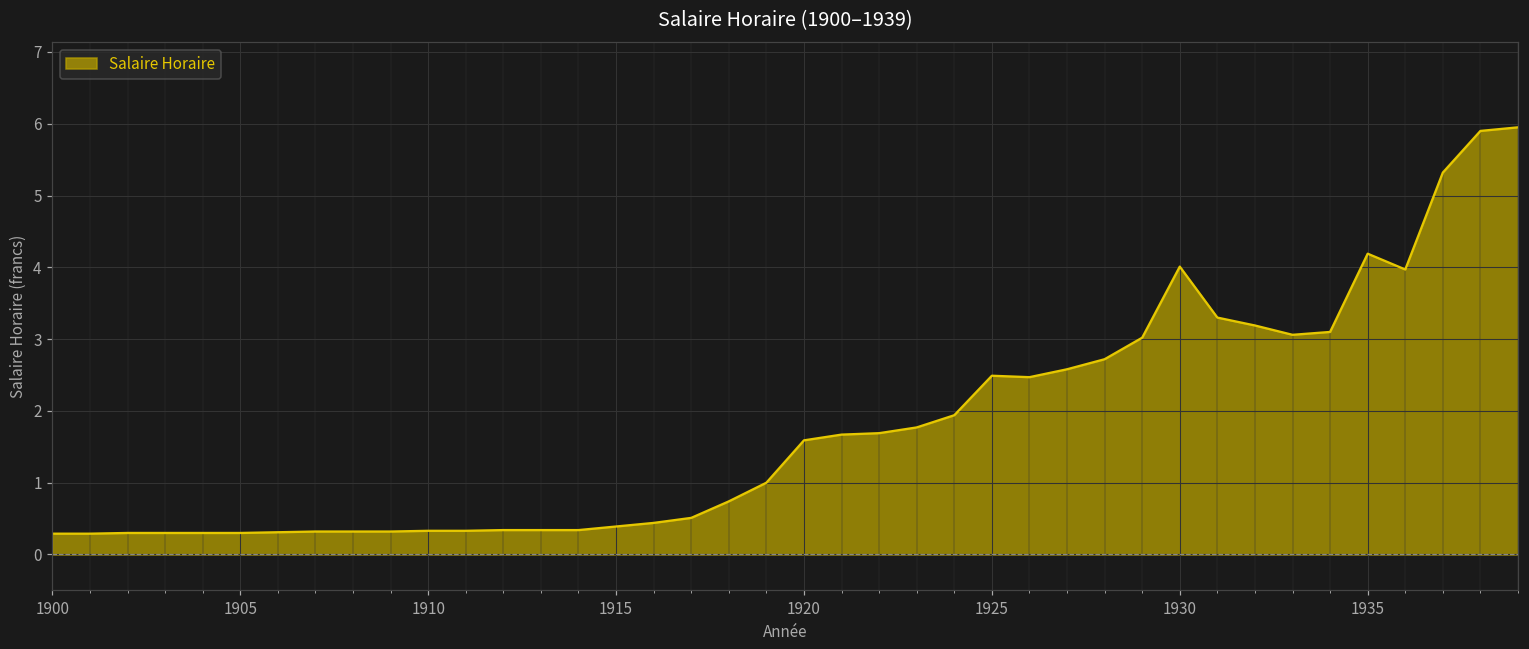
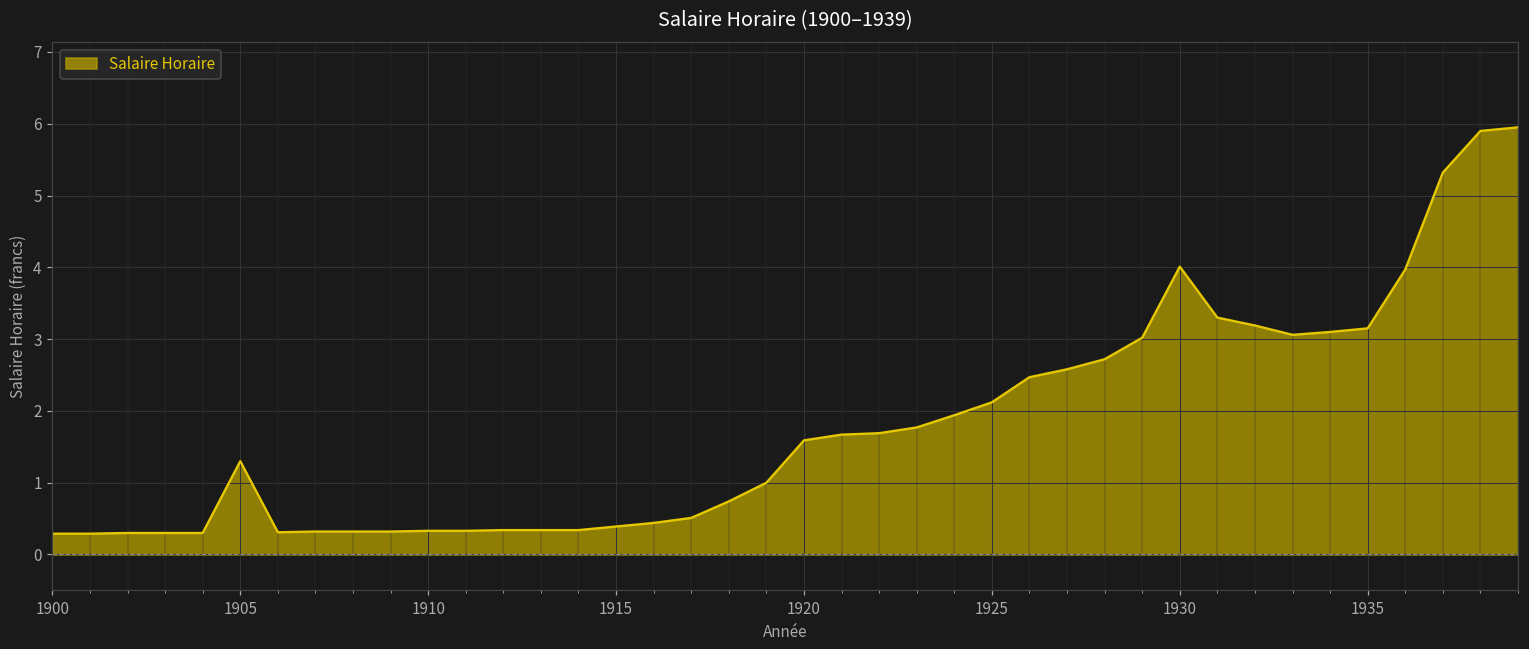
1905: 0.3 -> 1.3
1925: 2.5 -> 2.1
1935: 4.2 -> 3.2
